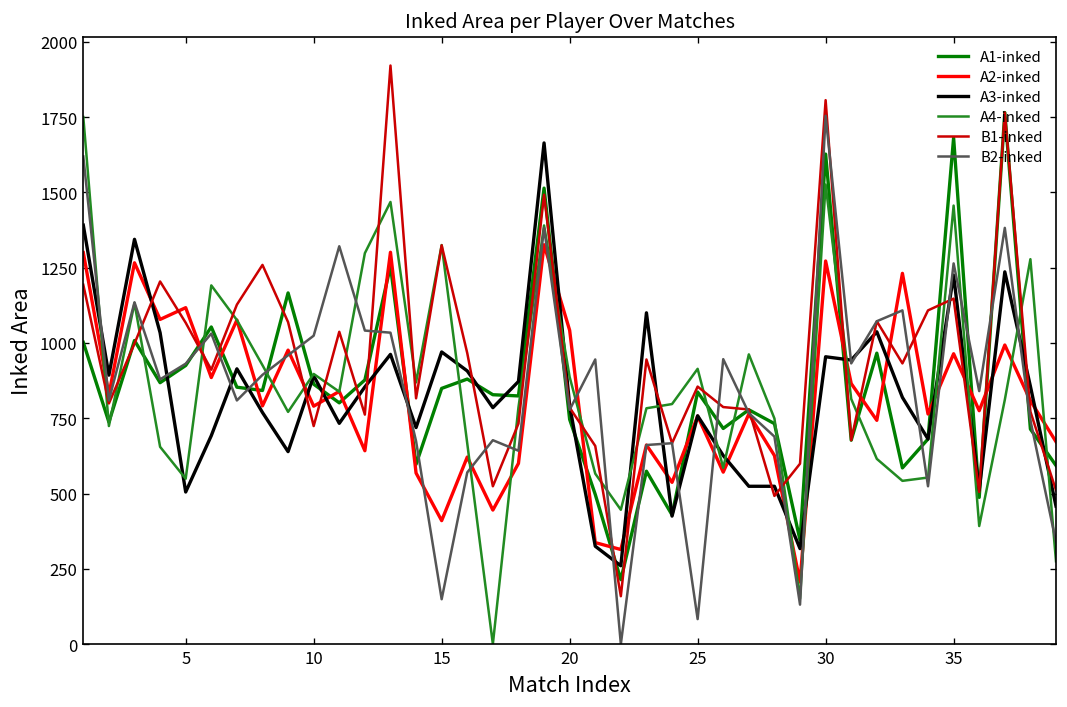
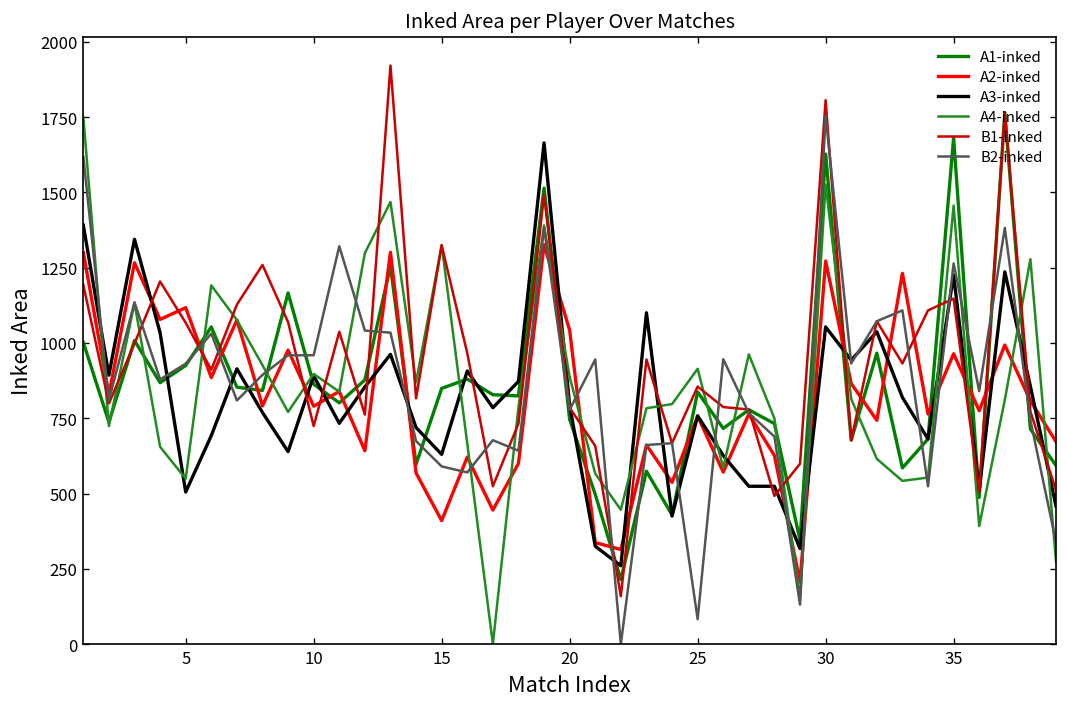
B2-inked, 10: 1020 -> 960
A3-inked, 15: 970 -> 630
B2-inked, 15: 150 -> 590
A3-inked, 30: 950 -> 1050
